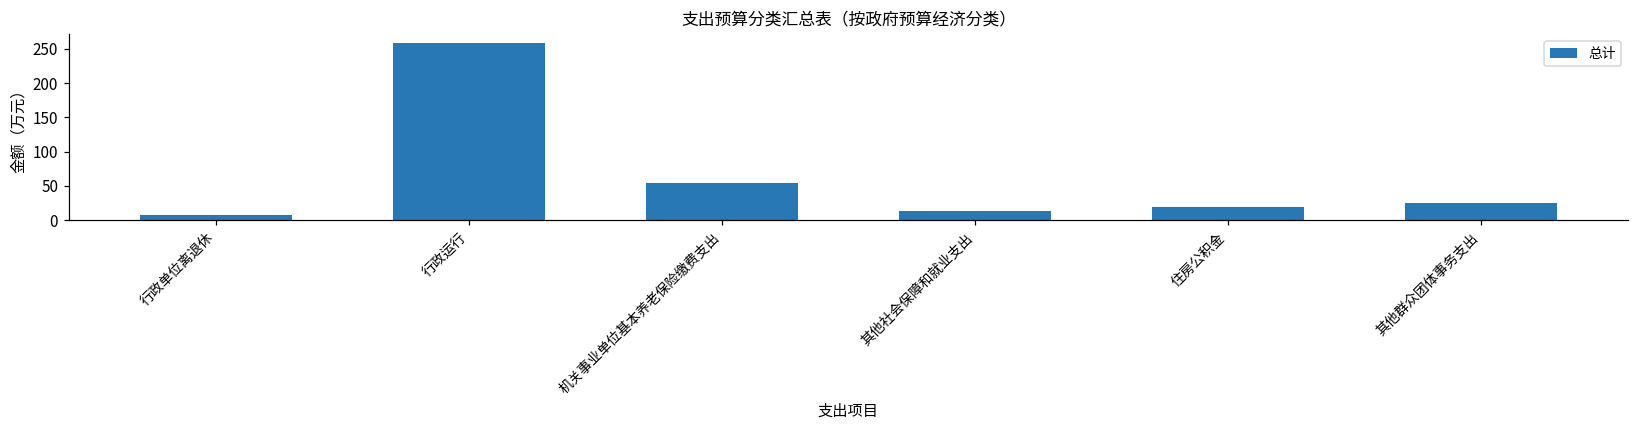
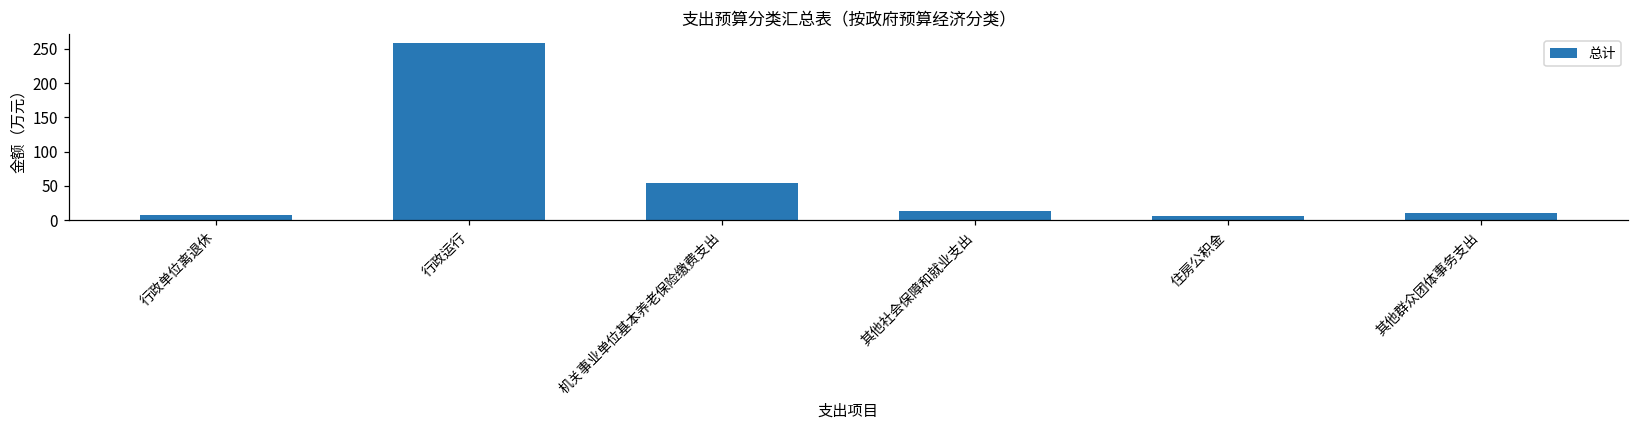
住房公积金: 20 -> 10
其他群众团体事务支出: 30 -> 10
